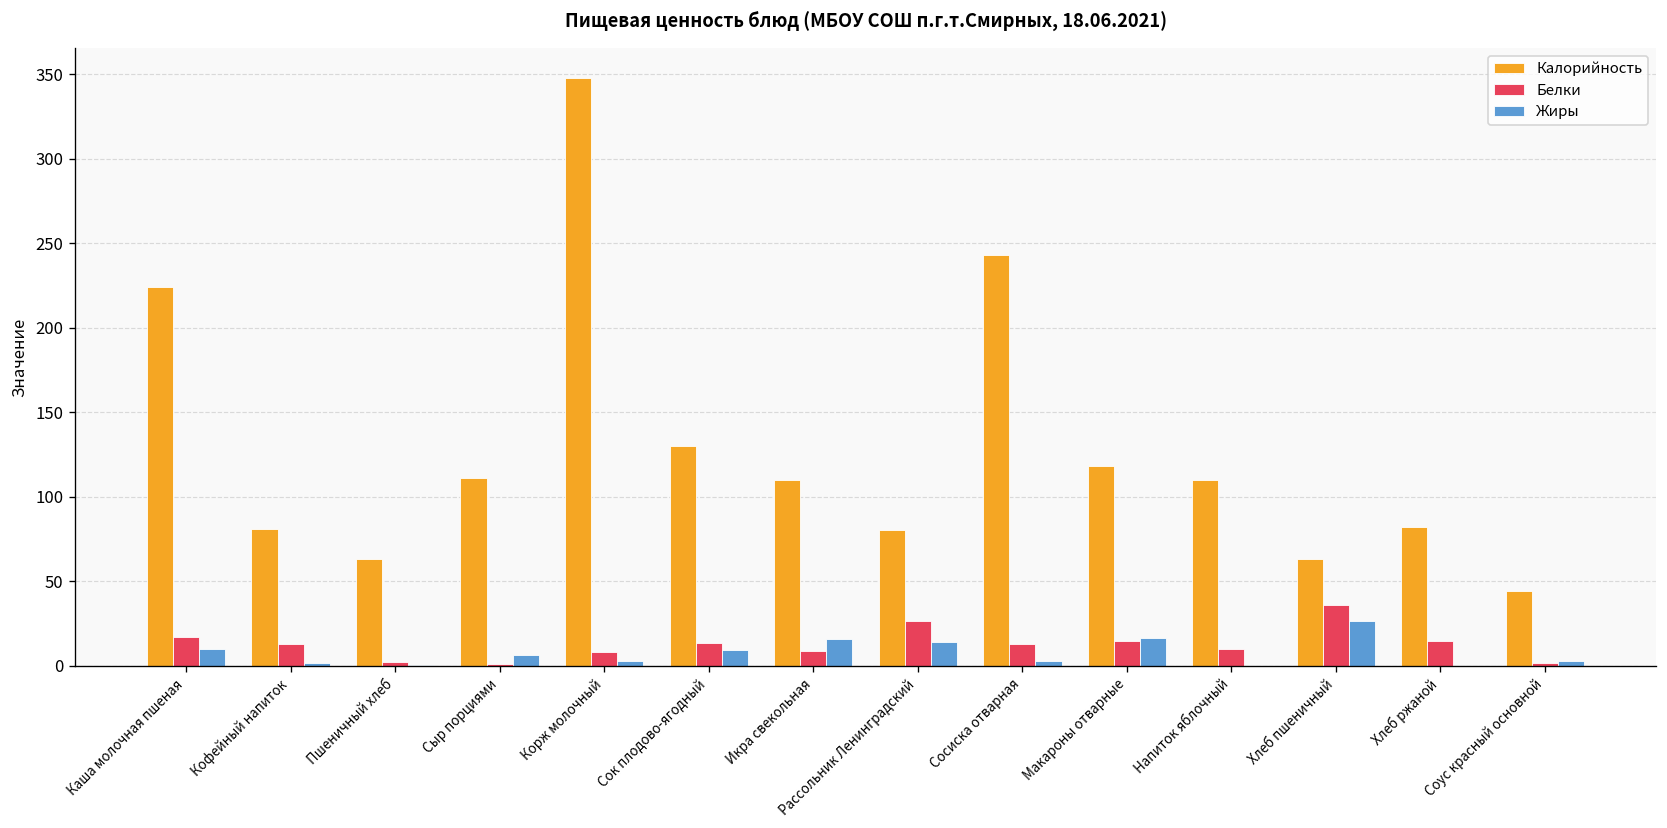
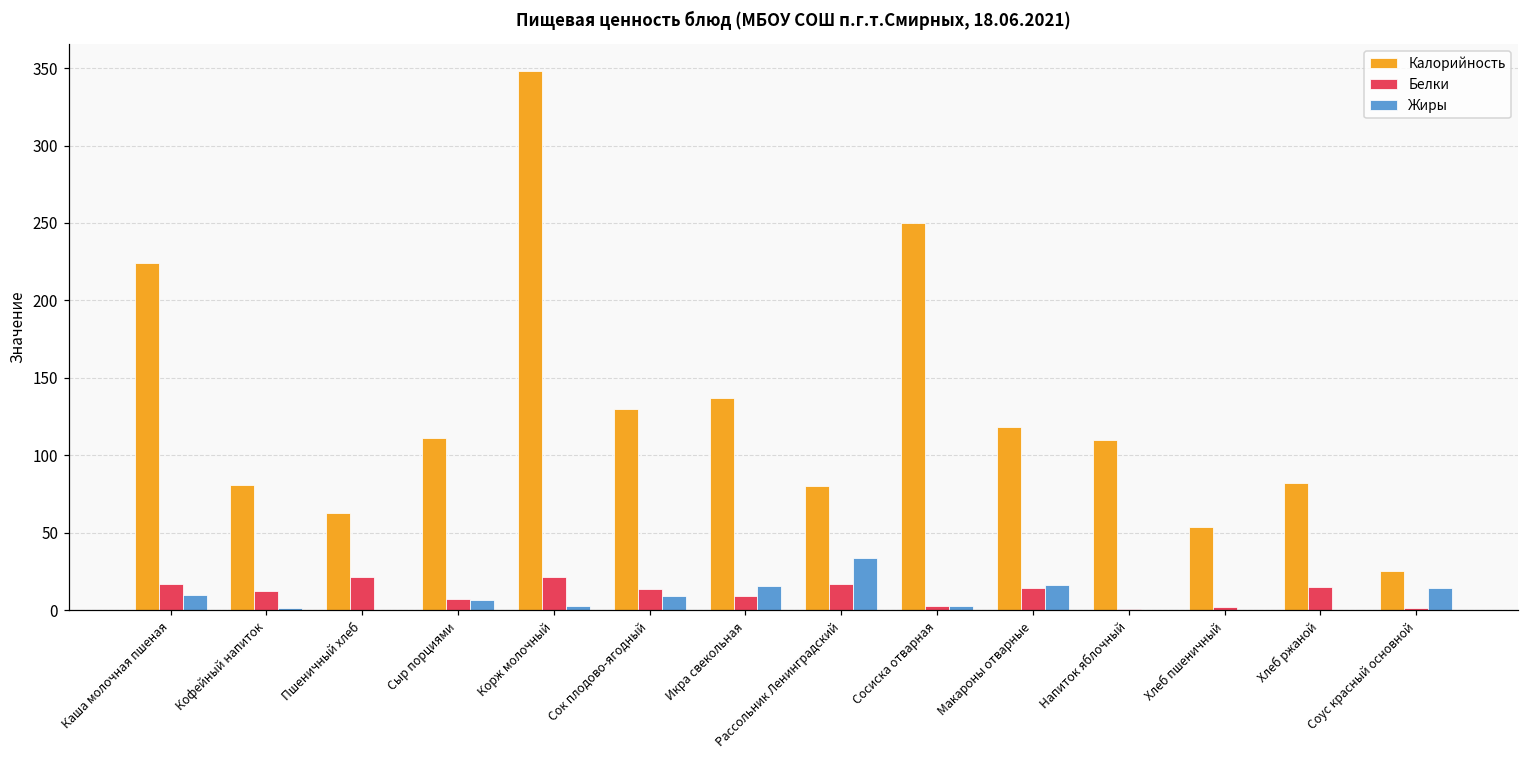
Белки, Пшеничный хлеб: 2 -> 21
Белки, Сыр порциями: 1 -> 7
Белки, Корж молочный: 8 -> 22
Калорийность, Икра свекольная: 110 -> 137
Белки, Рассольник Ленинградский: 27 -> 17
Жиры, Рассольник Ленинградский: 14 -> 34
Калорийность, Сосиска отварная: 243 -> 250
Белки, Сосиска отварная: 13 -> 3
Белки, Напиток яблочный: 10 -> 1
Калорийность, Хлеб пшеничный: 63 -> 54
Белки, Хлеб пшеничный: 36 -> 2
Жиры, Хлеб пшеничный: 27 -> 0
Калорийность, Соус красный основной: 44 -> 25
Жиры, Соус красный основной: 3 -> 14
